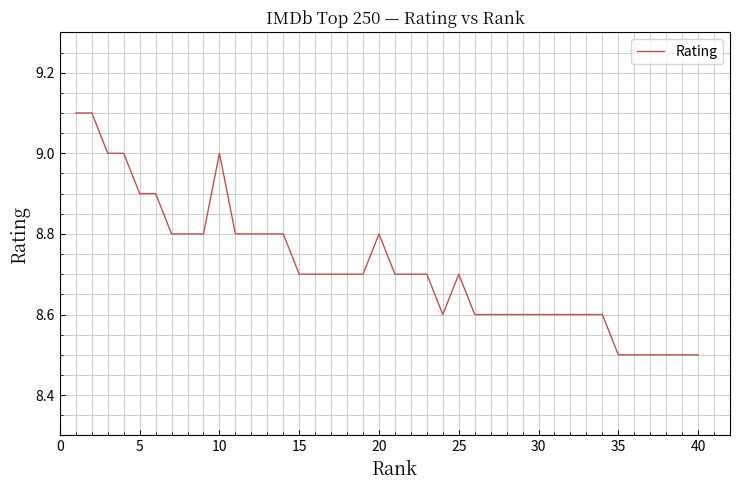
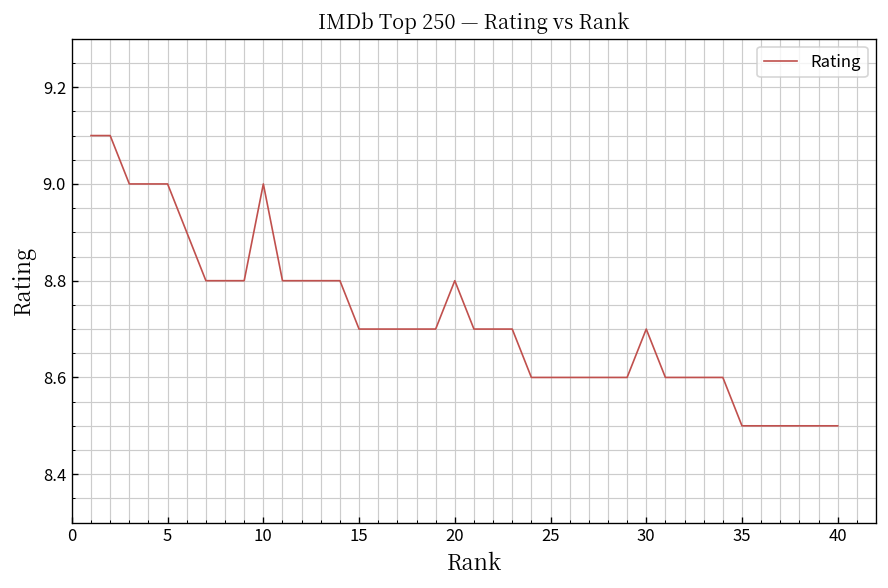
5: 8.9 -> 9.0
25: 8.7 -> 8.6
30: 8.6 -> 8.7
